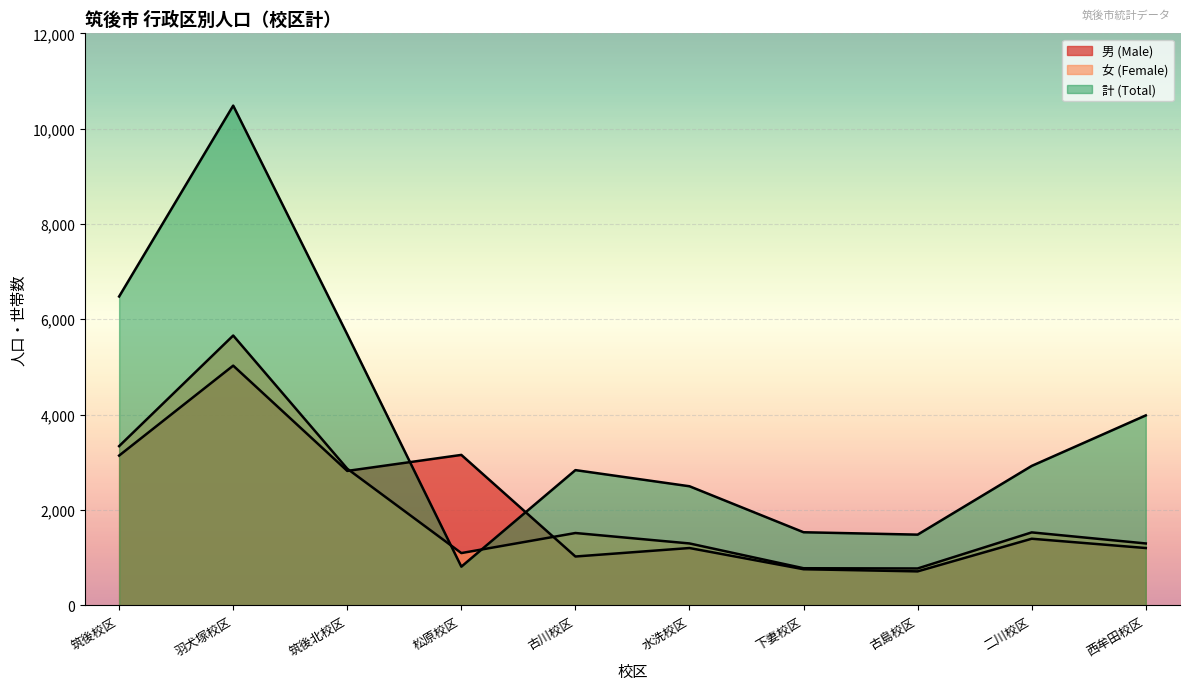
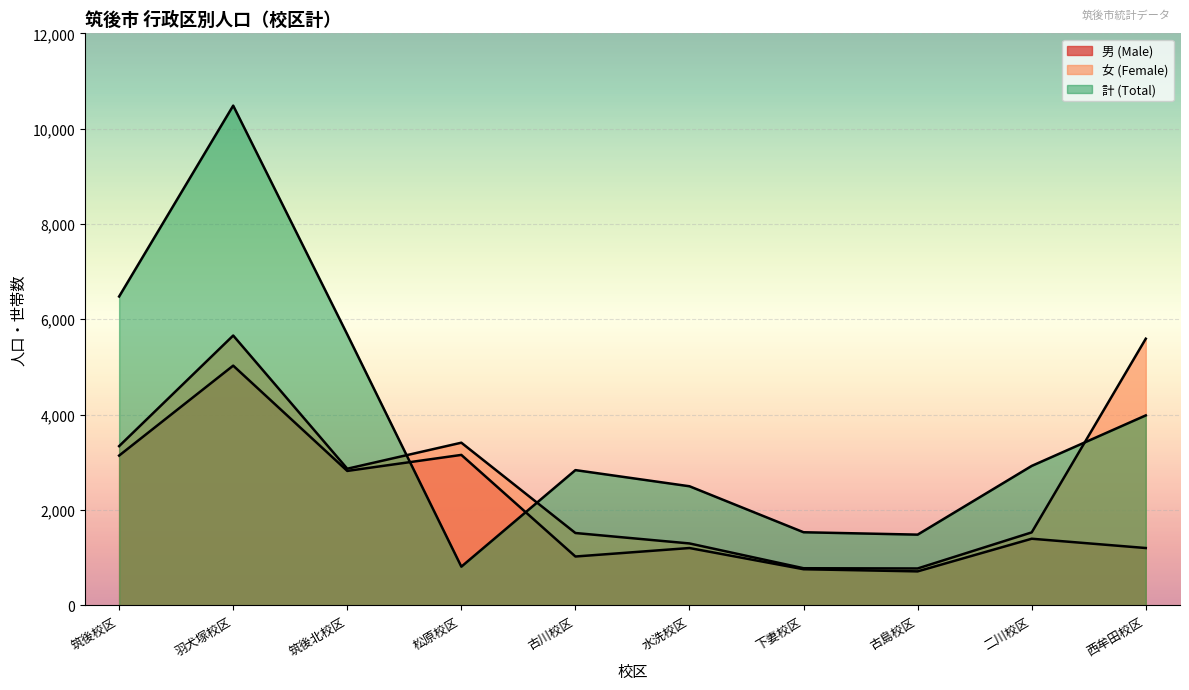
女 (Female), 松原校区: 1,100 -> 3,400
女 (Female), 西牟田校区: 1,300 -> 5,600
